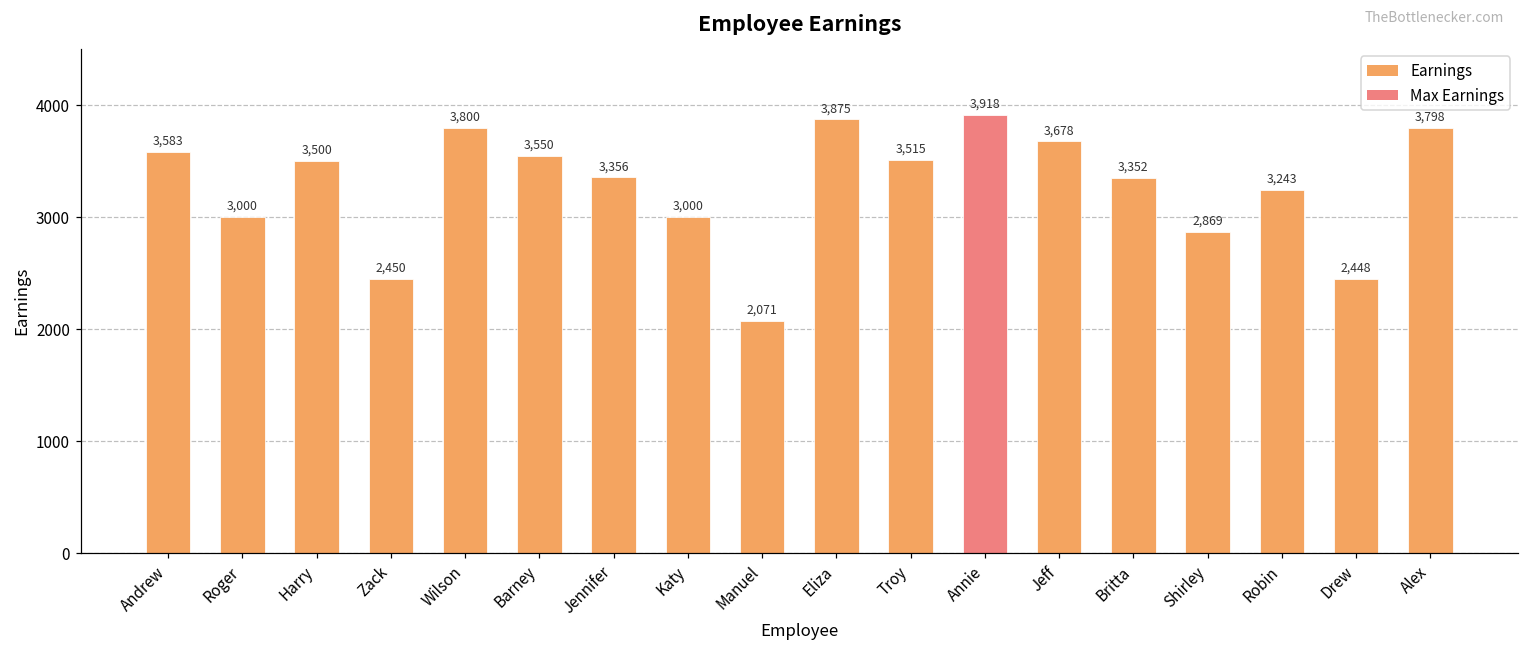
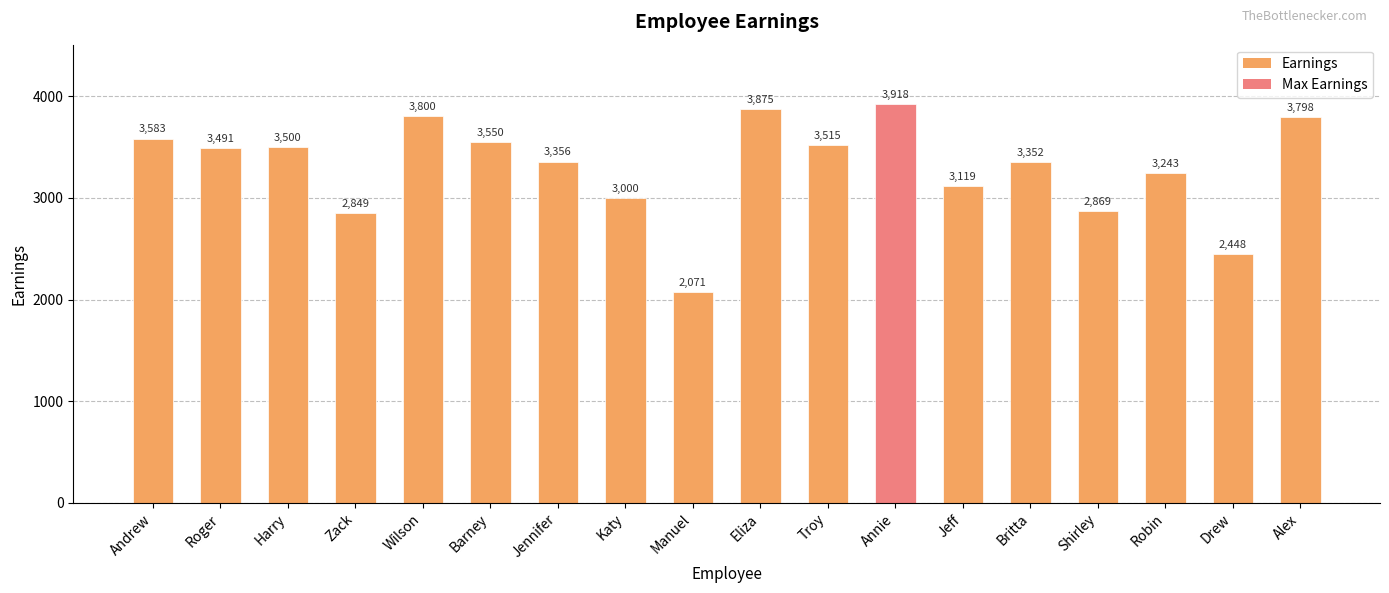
Roger: 3,000 -> 3,491
Zack: 2,450 -> 2,849
Jeff: 3,678 -> 3,119
